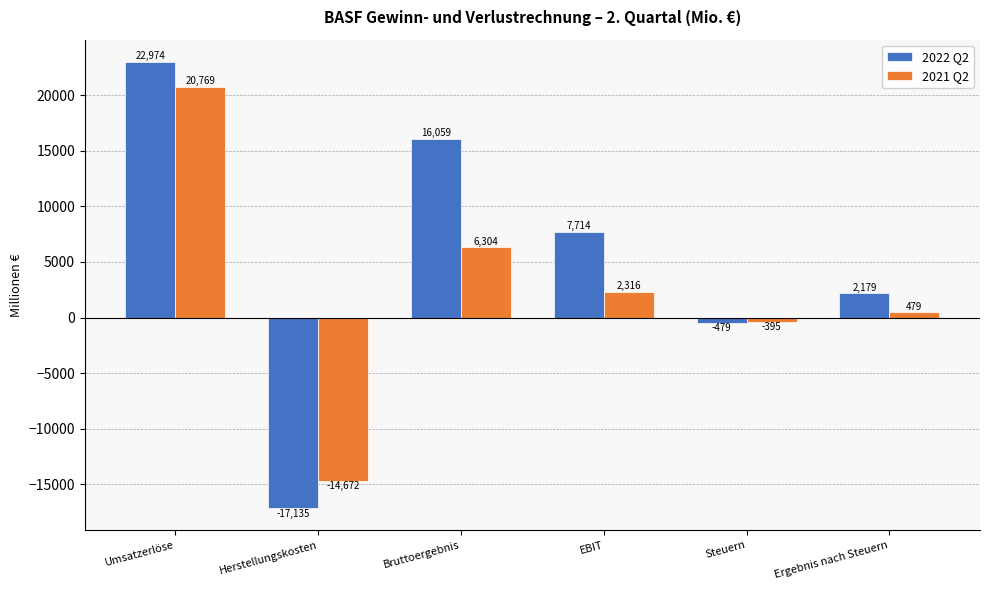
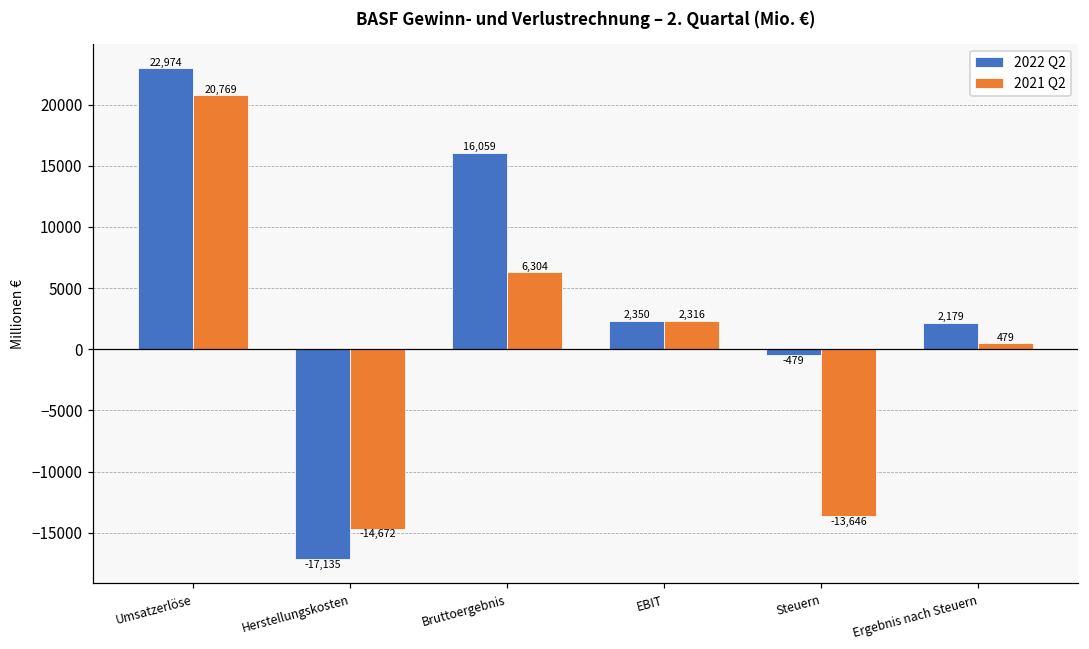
2022 Q2, EBIT: 7,714 -> 2,350
2021 Q2, Steuern: -395 -> -13,646
